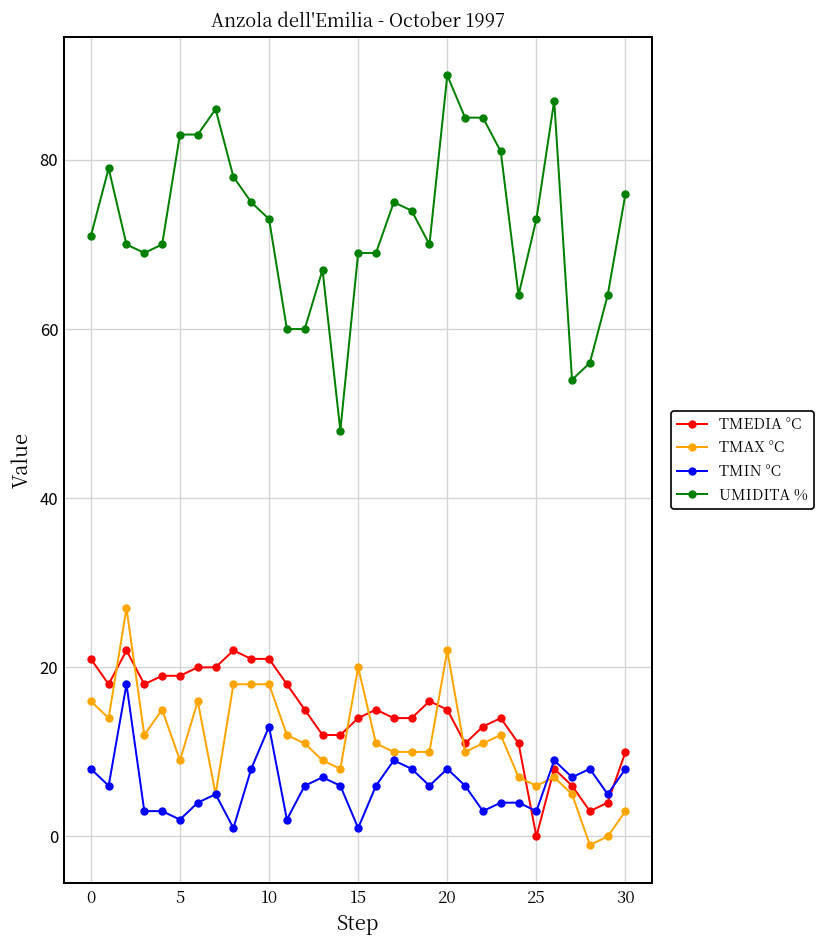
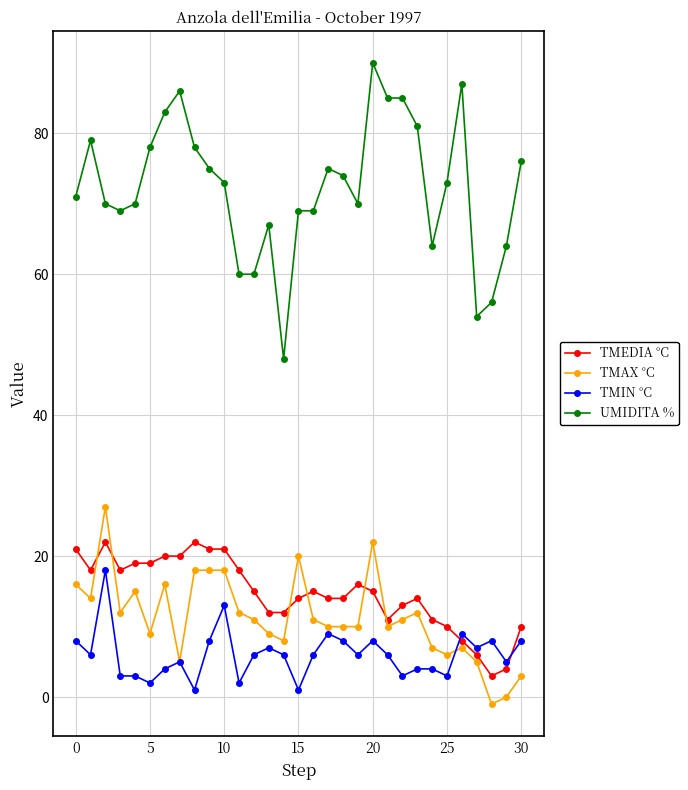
UMIDITA %, 5: 83 -> 78
TMEDIA °C, 25: 0 -> 10
